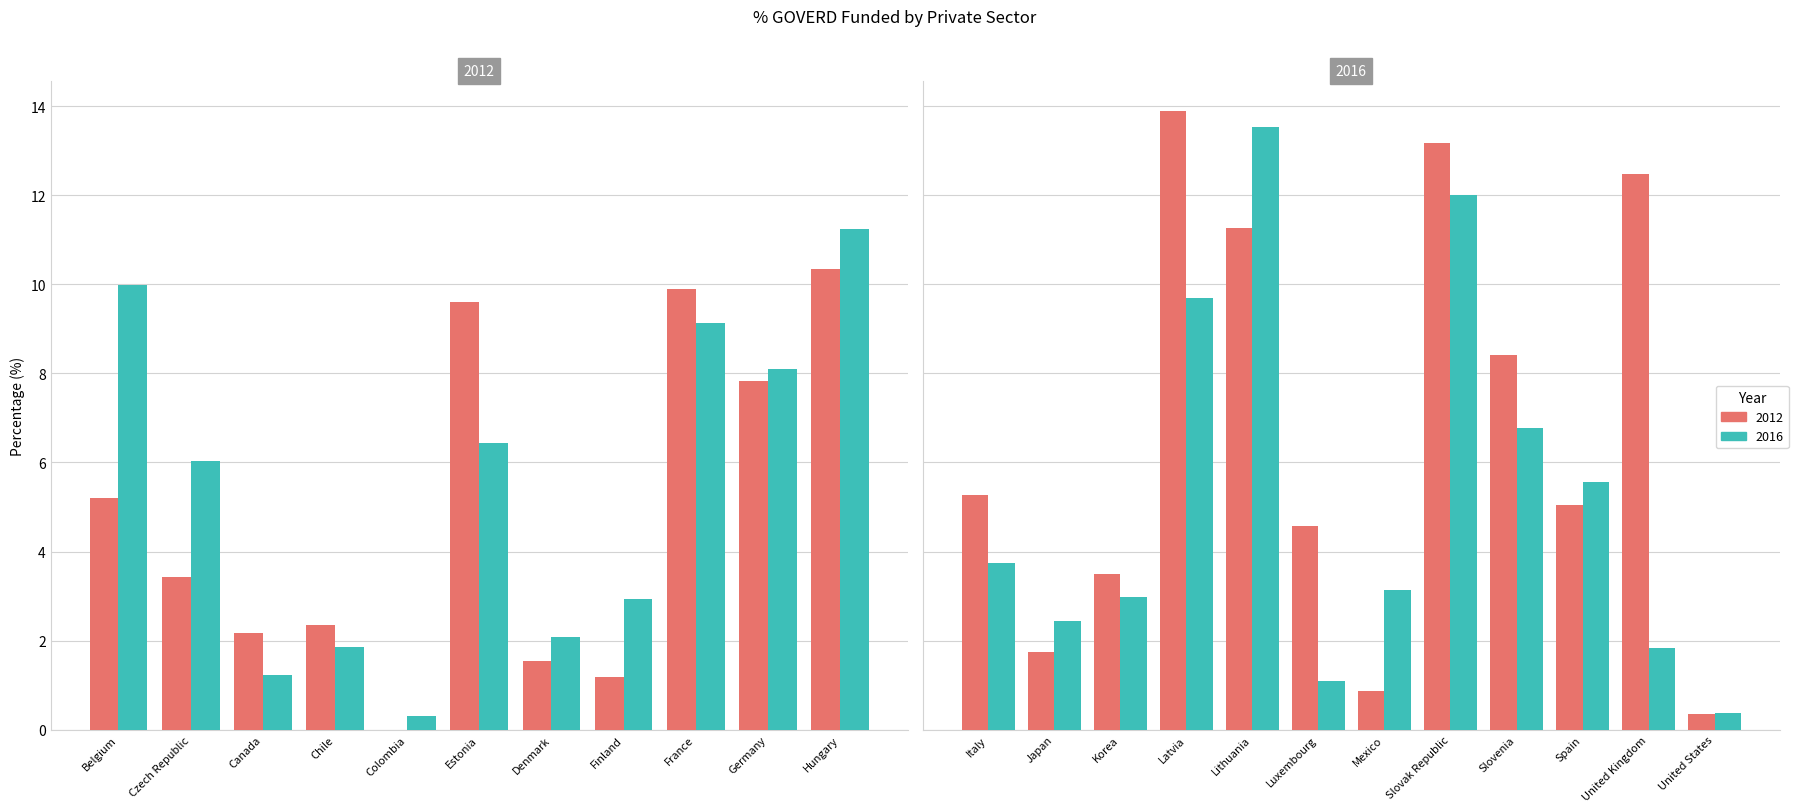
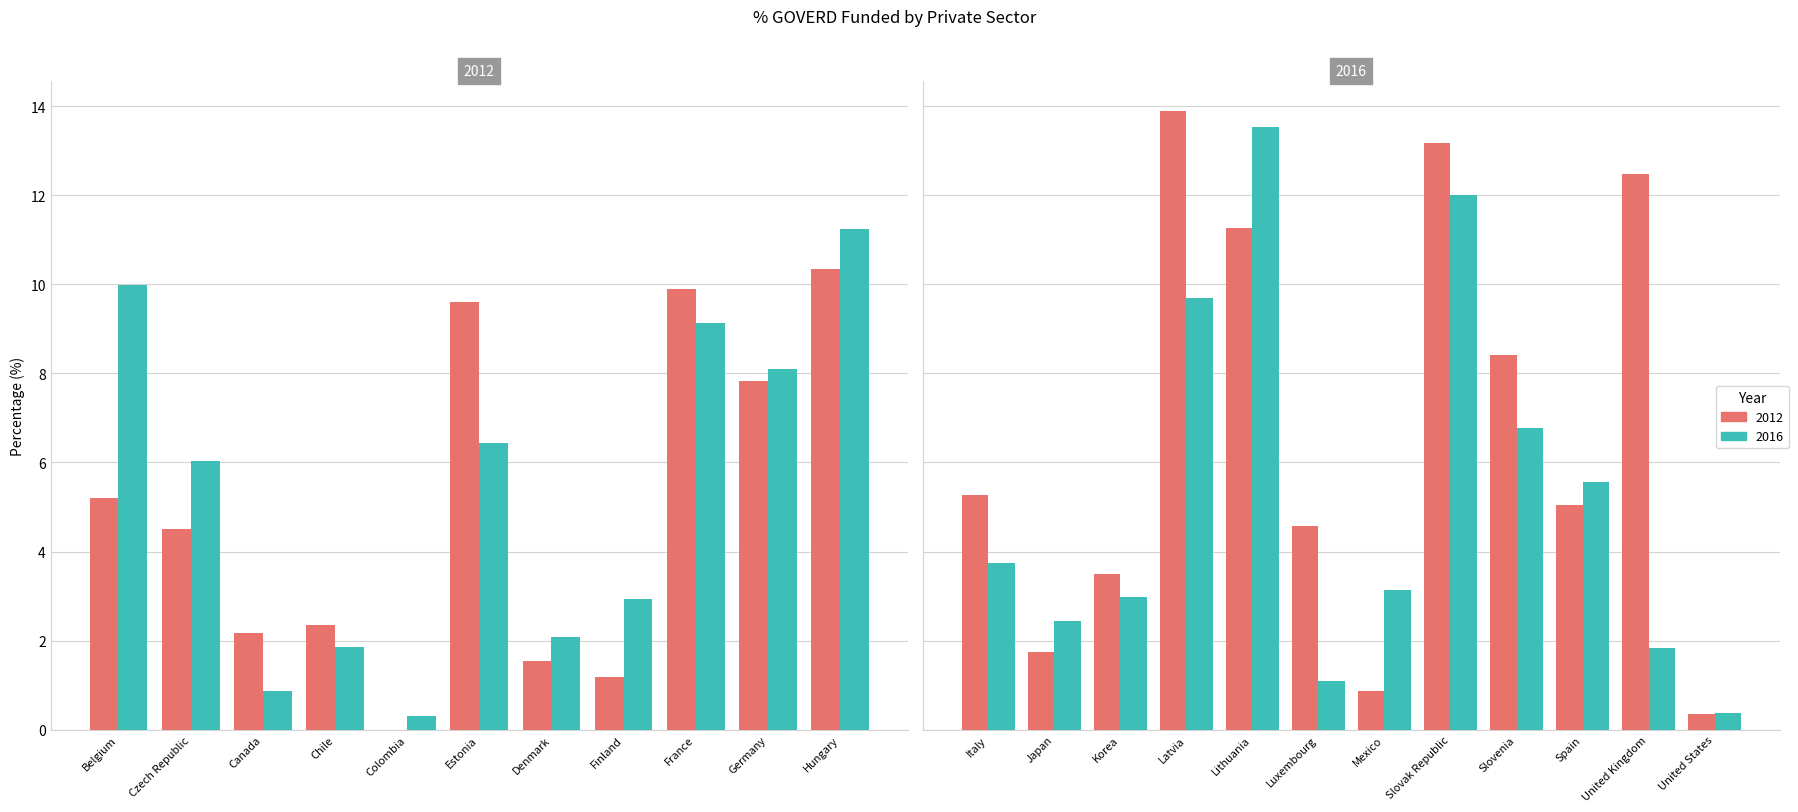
2012, 2012, Czech Republic: 3.4 -> 4.5
2012, 2016, Canada: 1.2 -> 0.9
